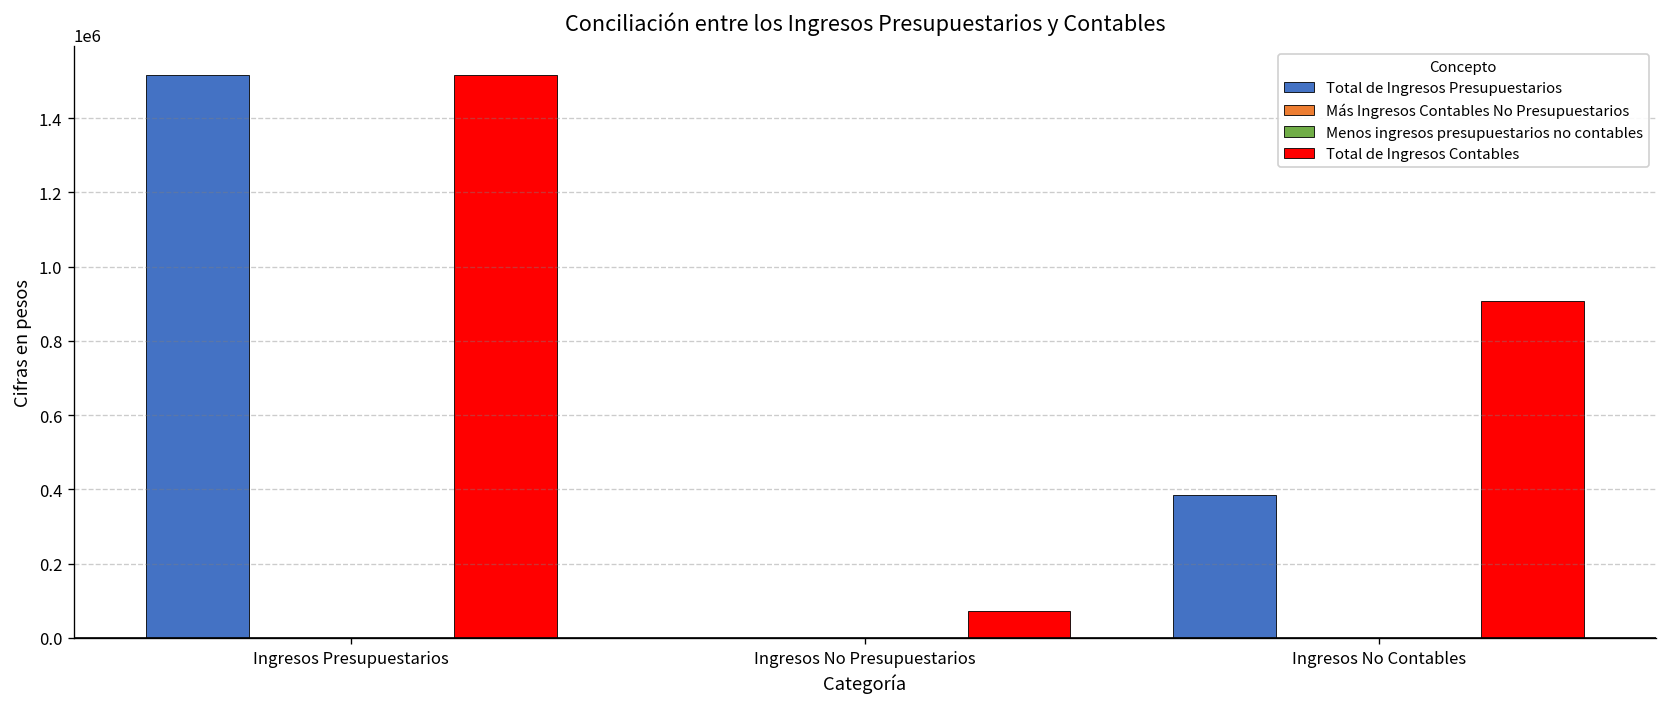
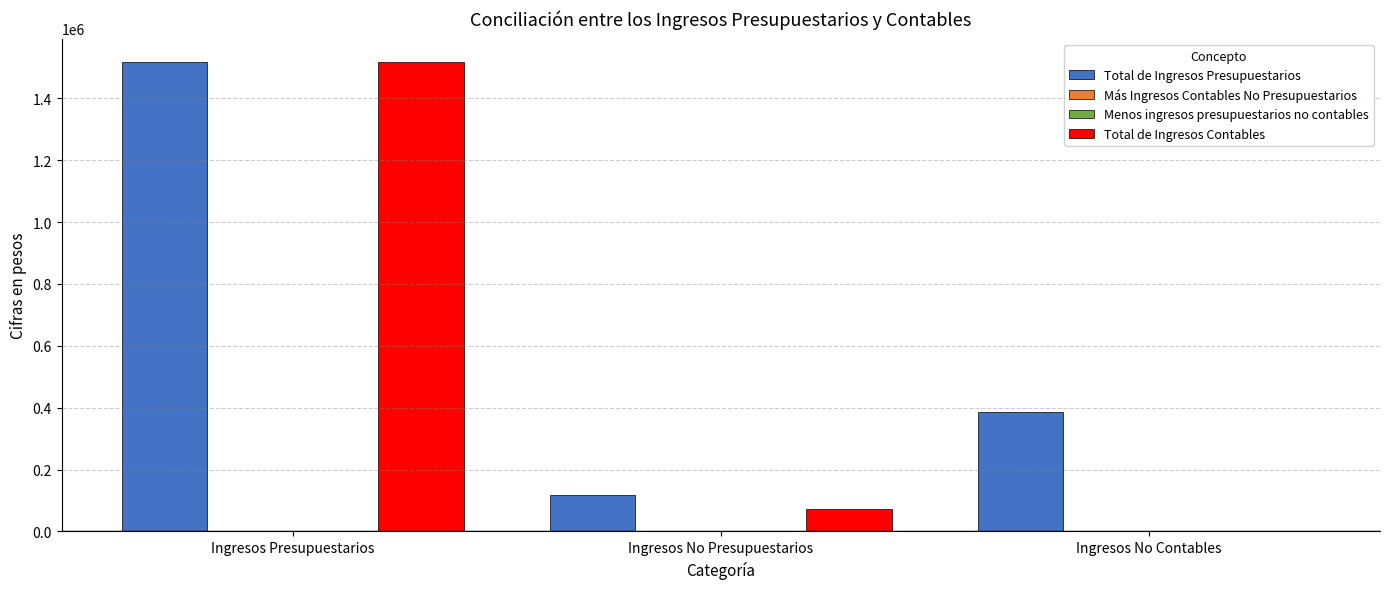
Total de Ingresos Presupuestarios, Ingresos No Presupuestarios: 0 -> 120000
Total de Ingresos Contables, Ingresos No Contables: 910000 -> 0
